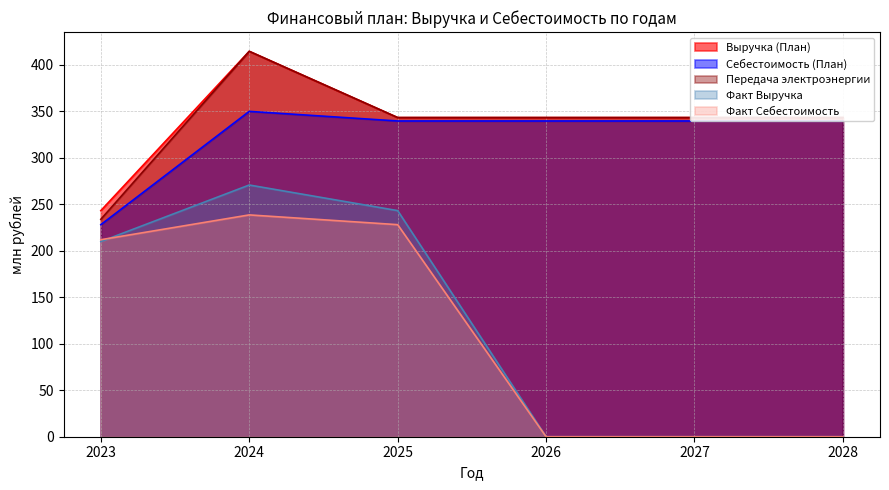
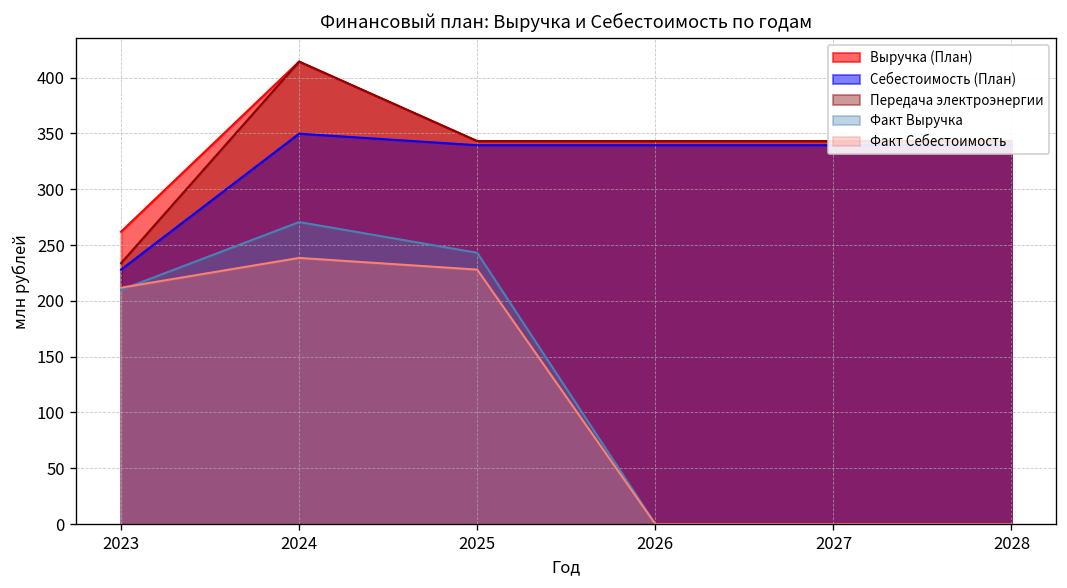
Выручка (План), 2023: 240 -> 260
